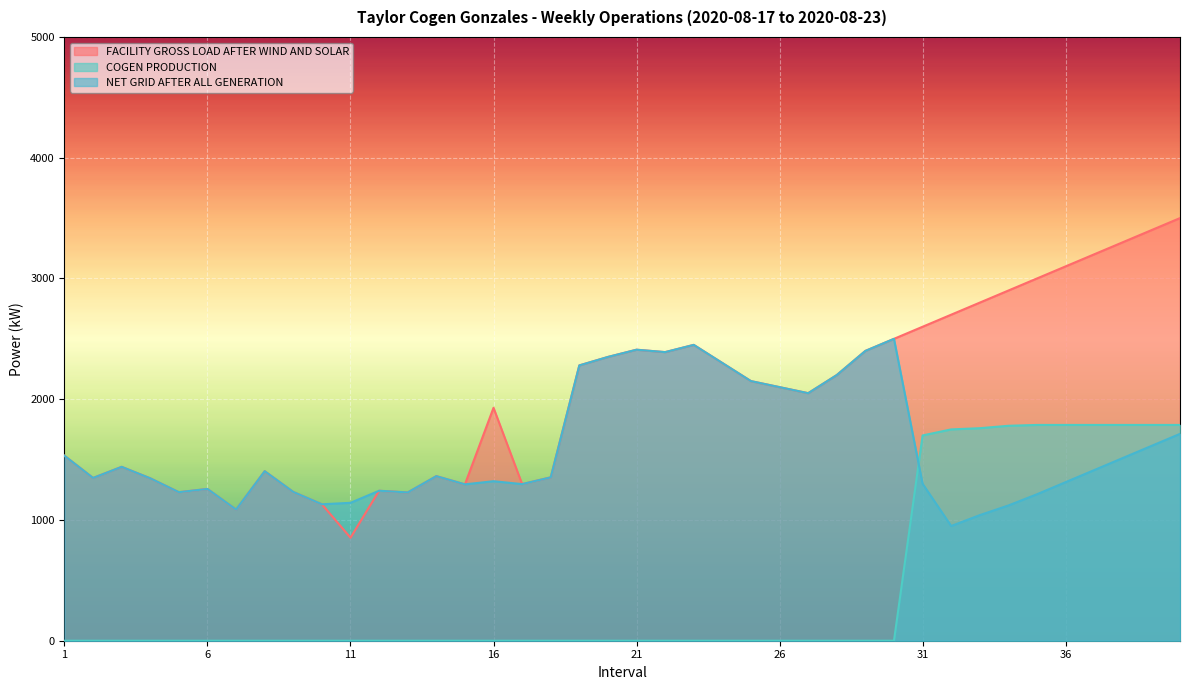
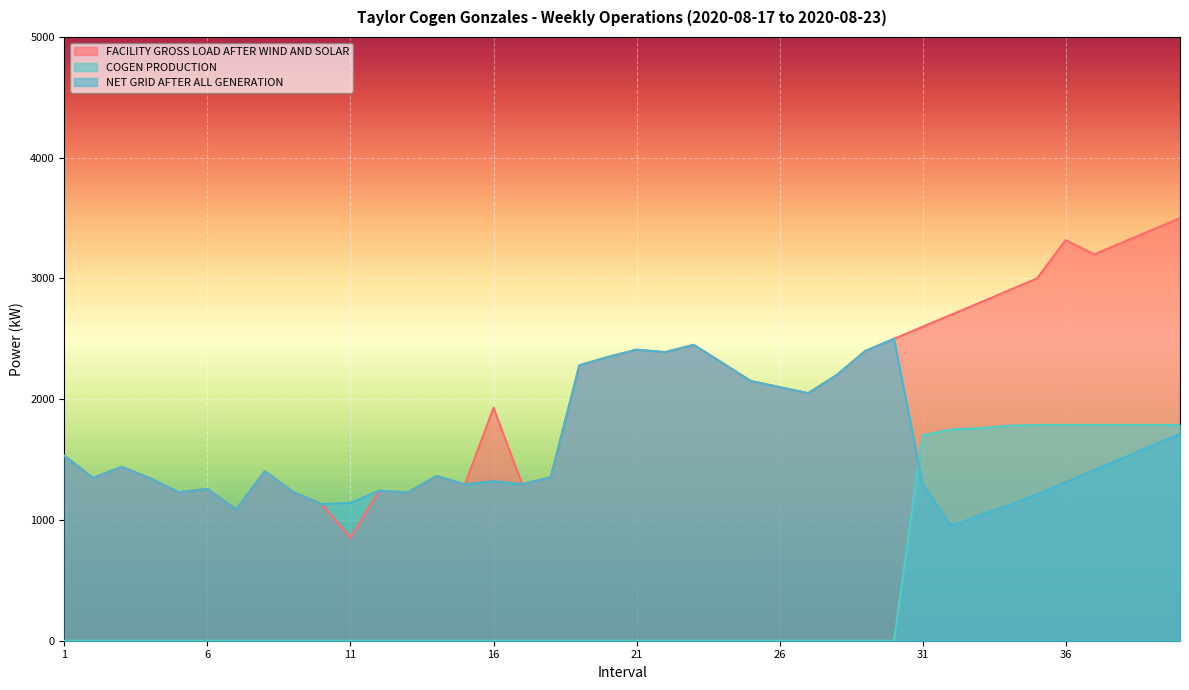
FACILITY GROSS LOAD AFTER WIND AND SOLAR, 36: 3100 -> 3320
